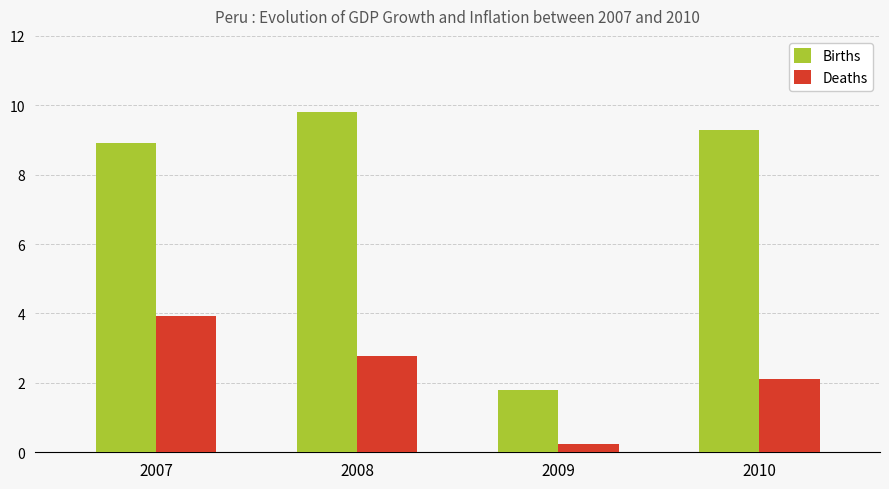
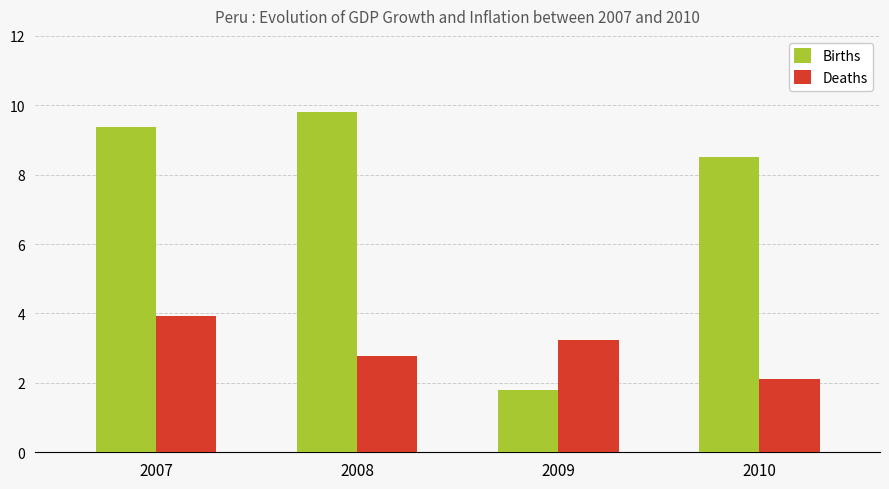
Births, 2007: 8.9 -> 9.4
Deaths, 2009: 0.2 -> 3.2
Births, 2010: 9.3 -> 8.5
